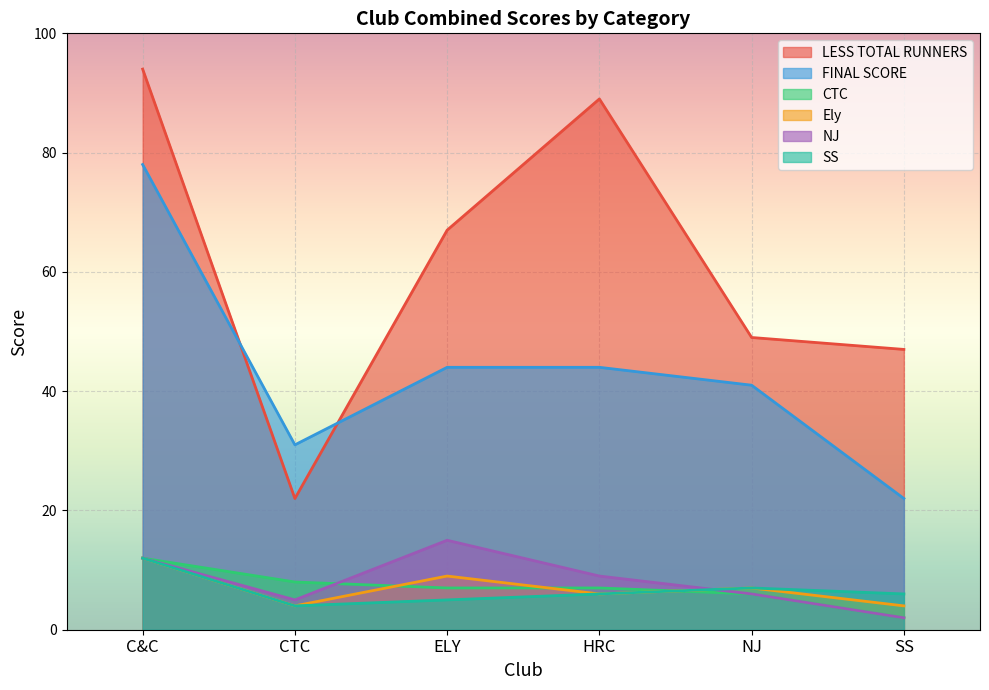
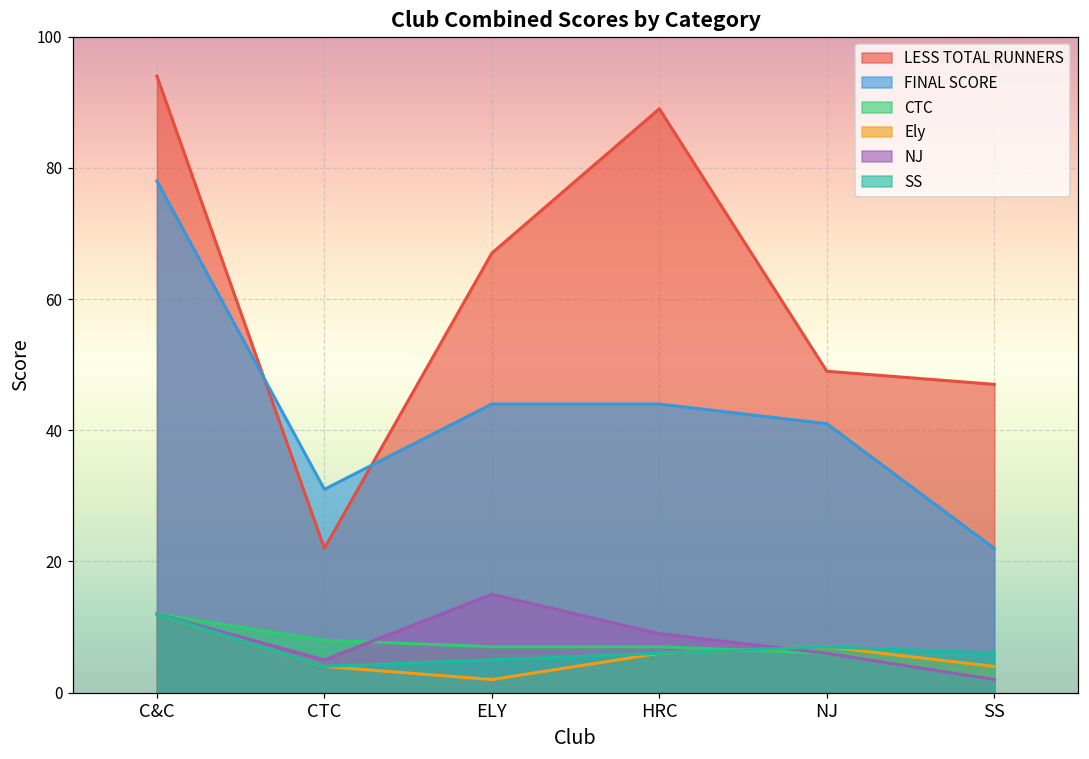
Ely, ELY: 9 -> 2
